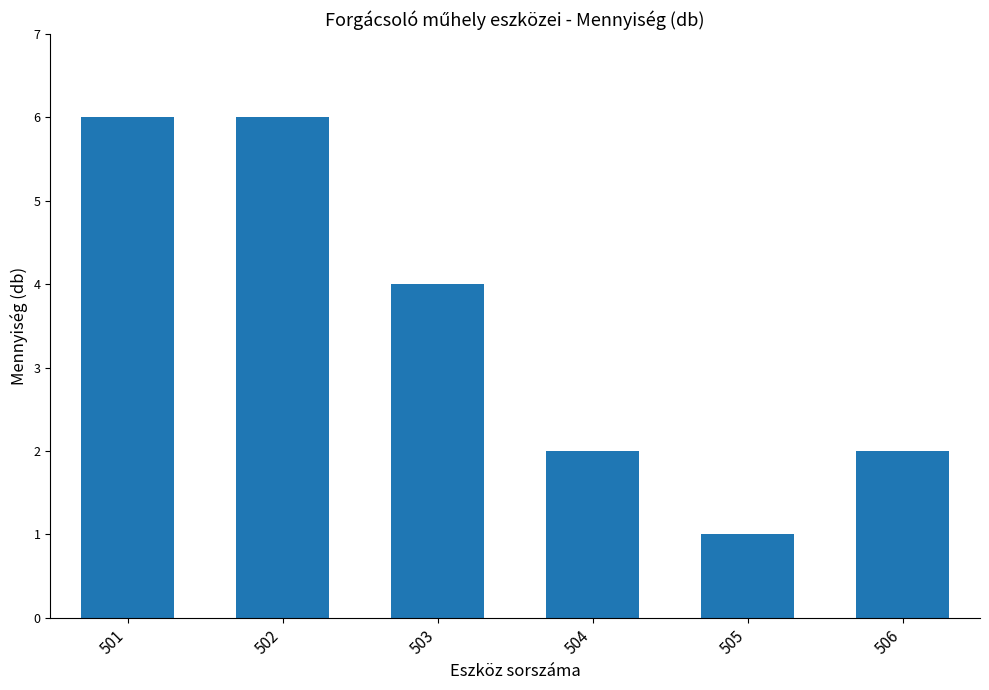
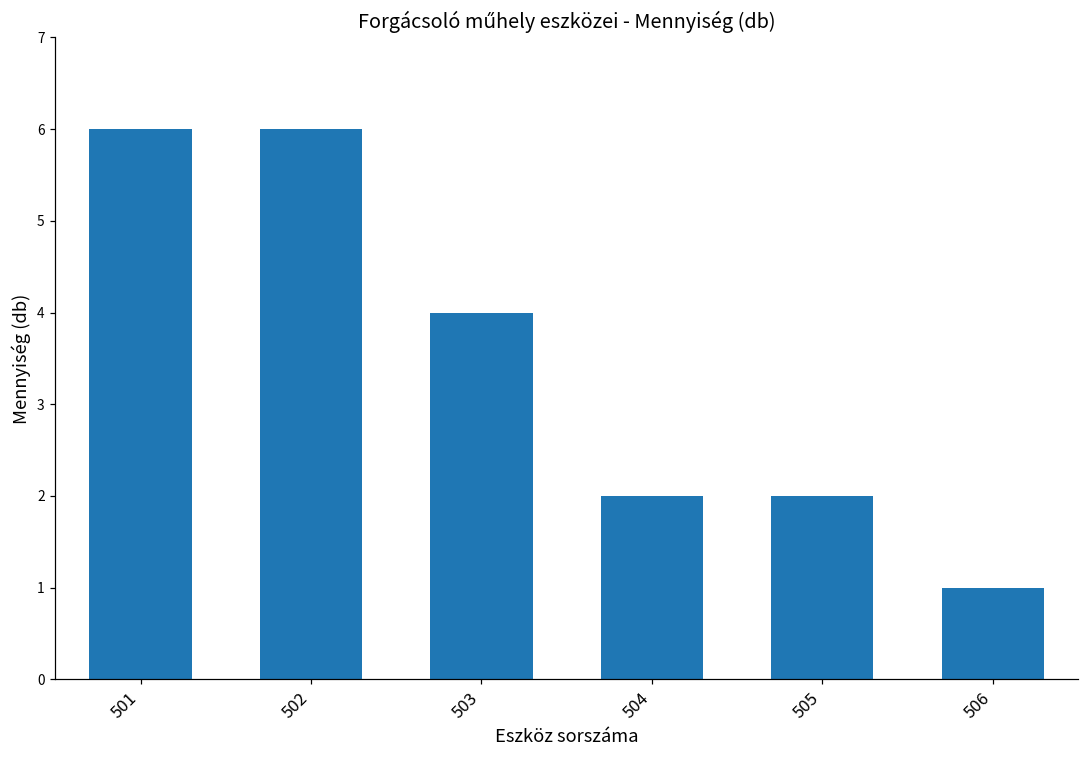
505: 1 -> 2
506: 2 -> 1
